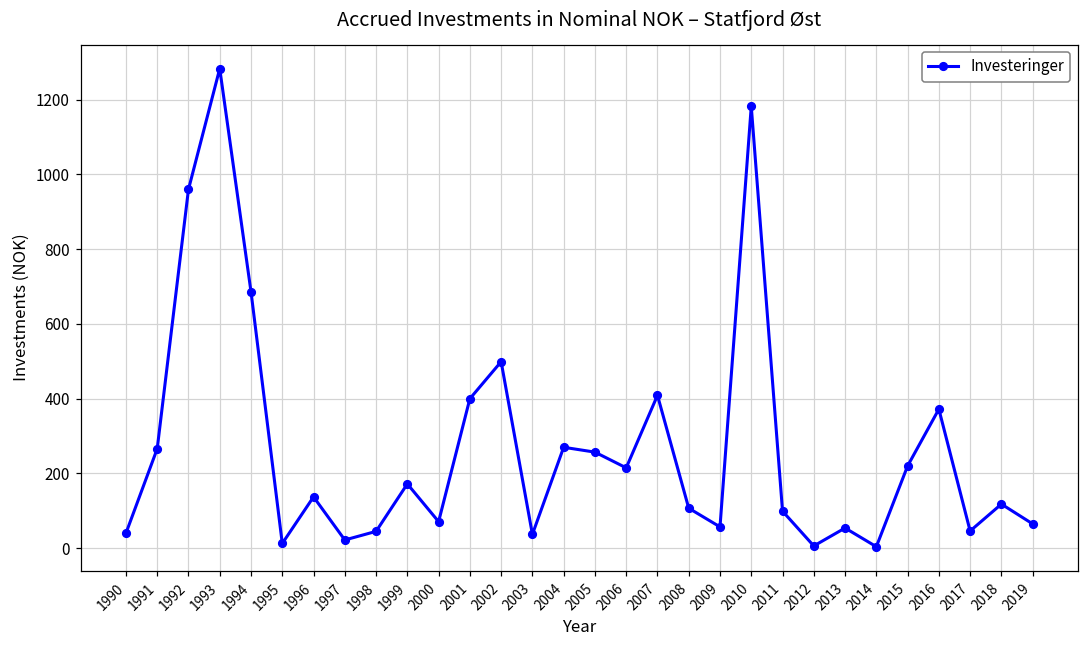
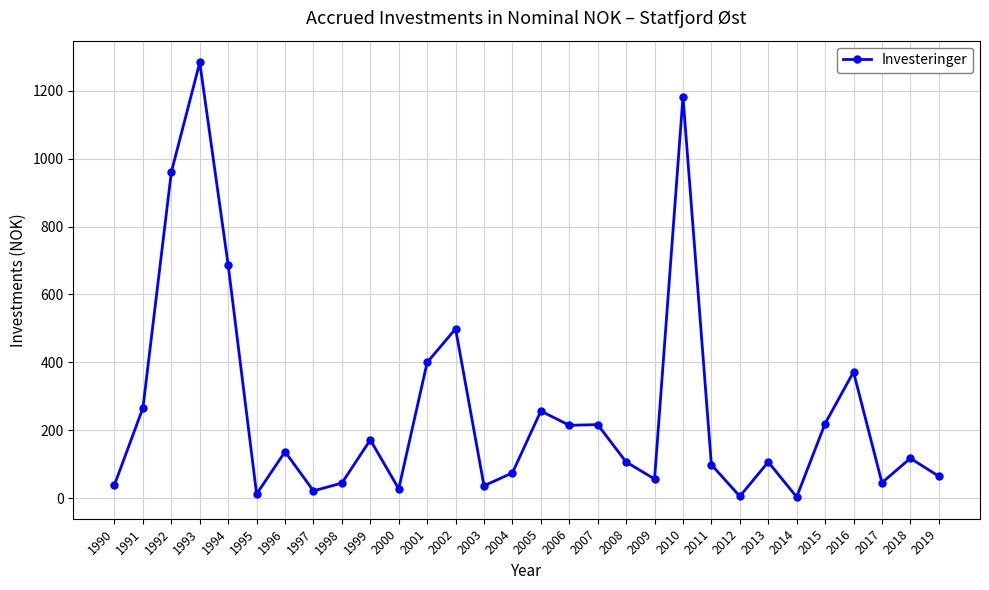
2000: 70 -> 30
2004: 270 -> 80
2007: 410 -> 220
2013: 50 -> 110
